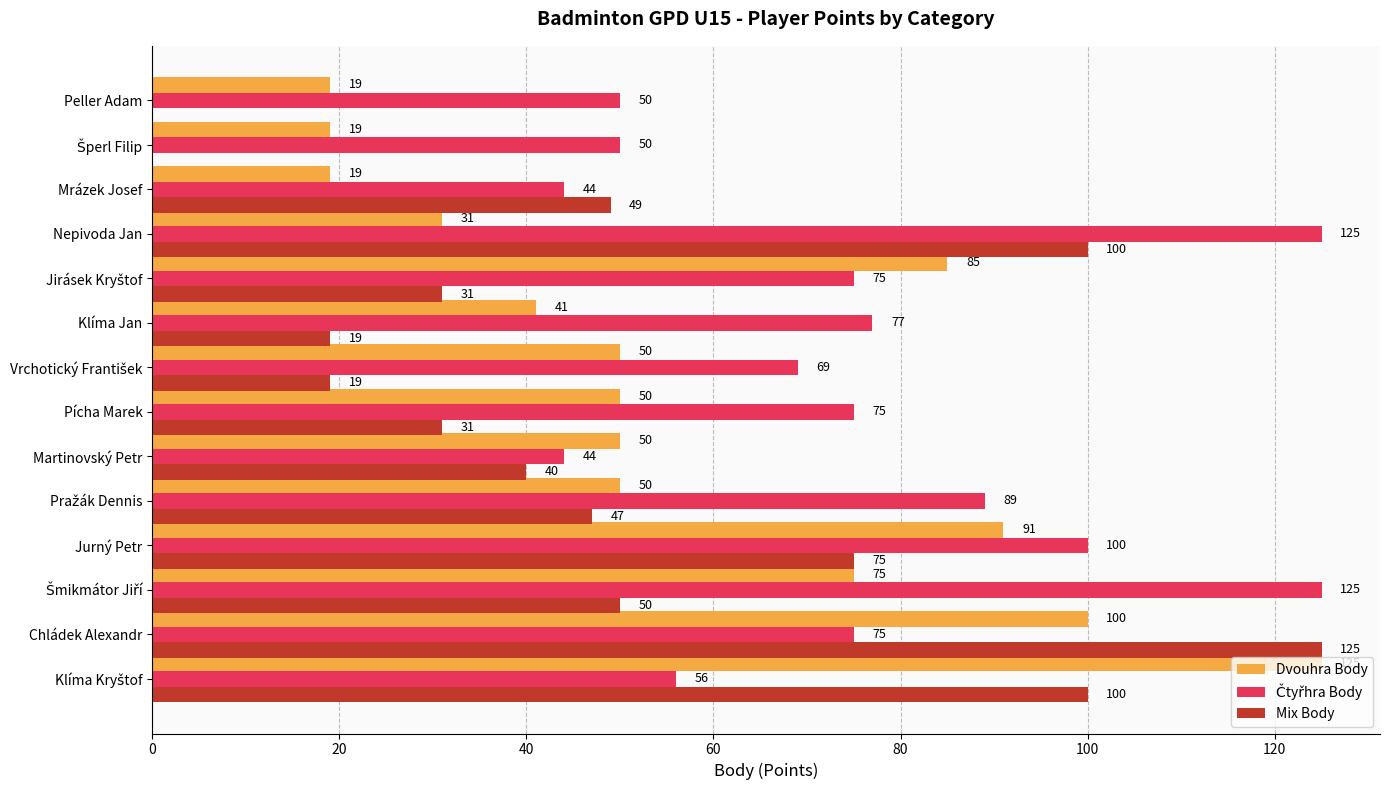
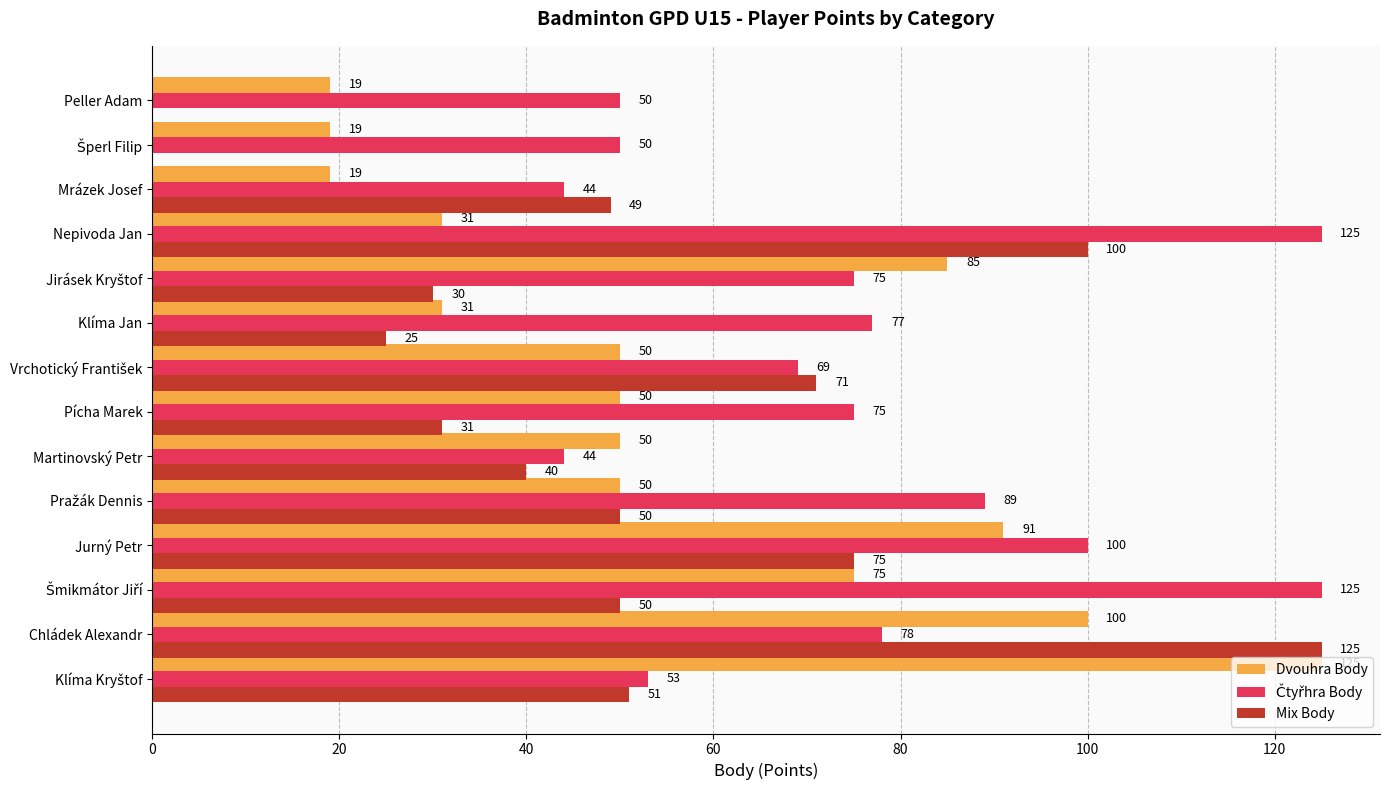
Mix Body, Jirásek Kryštof: 31 -> 30
Dvouhra Body, Klíma Jan: 41 -> 31
Mix Body, Klíma Jan: 19 -> 25
Mix Body, Vrchotický František: 19 -> 71
Mix Body, Pražák Dennis: 47 -> 50
Čtyřhra Body, Chládek Alexandr: 75 -> 78
Čtyřhra Body, Klíma Kryštof: 56 -> 53
Mix Body, Klíma Kryštof: 100 -> 51
